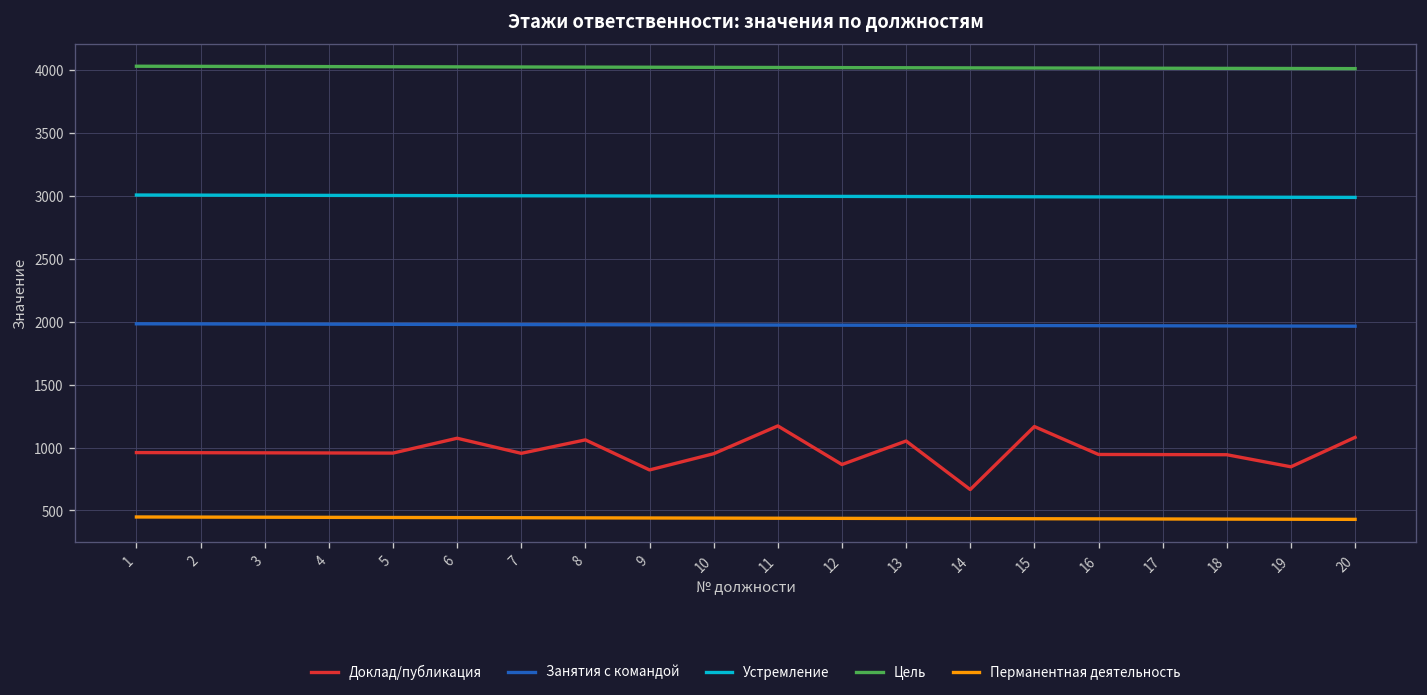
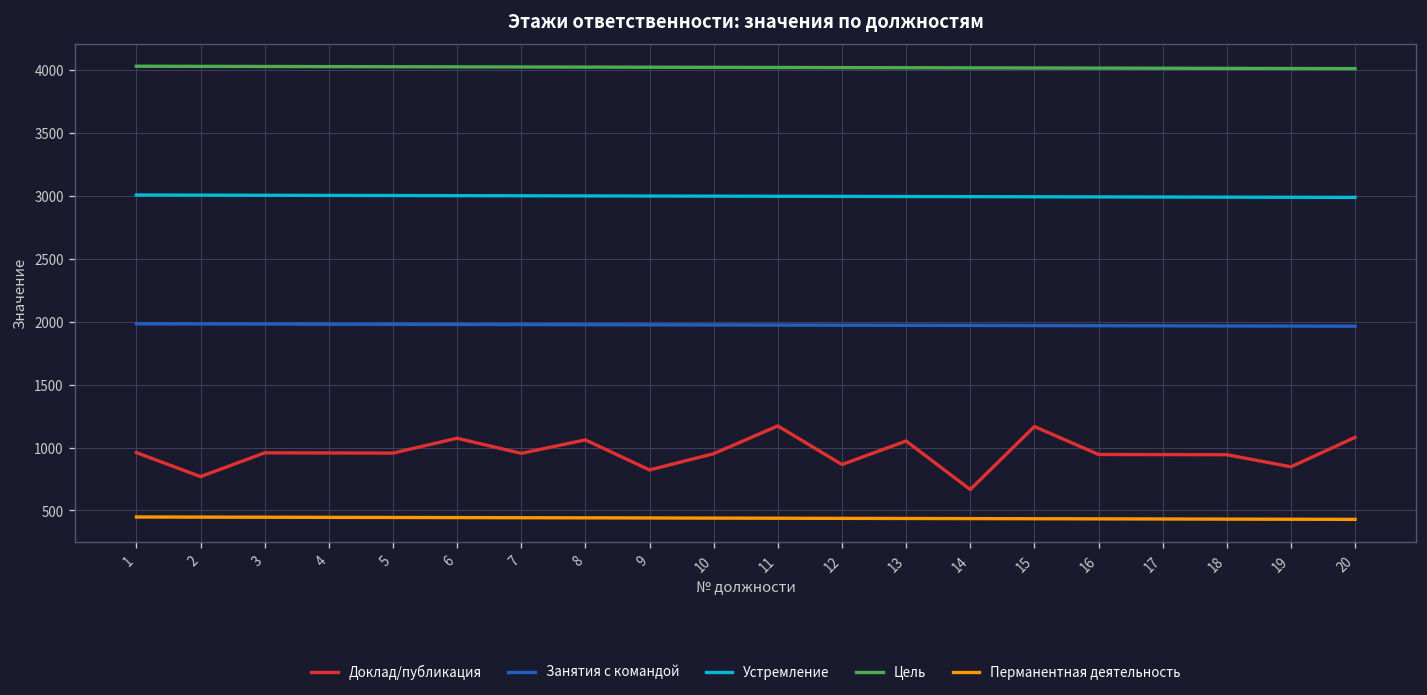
Доклад/публикация, 2: 960 -> 770
